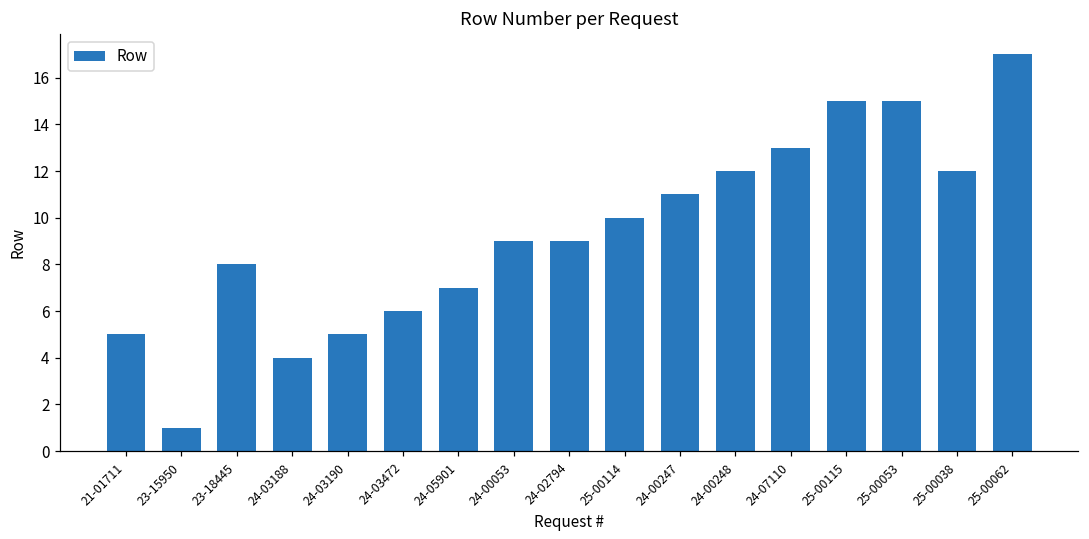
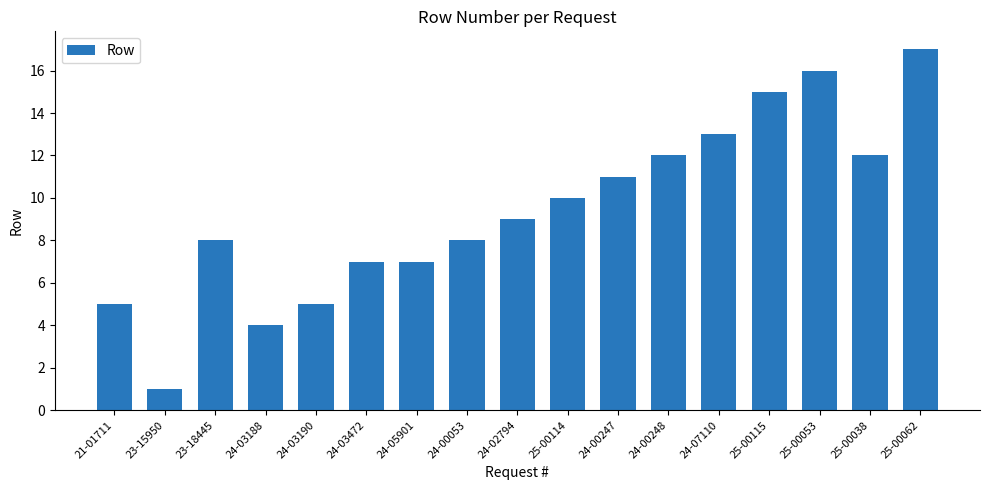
24-03472: 6 -> 7
24-00053: 9 -> 8
25-00053: 15 -> 16
